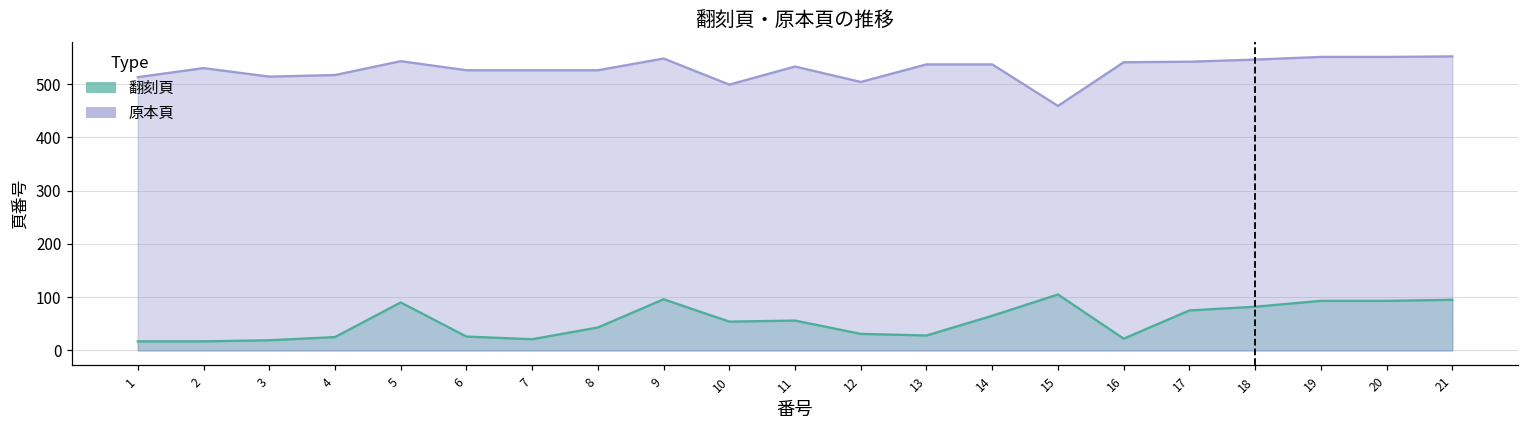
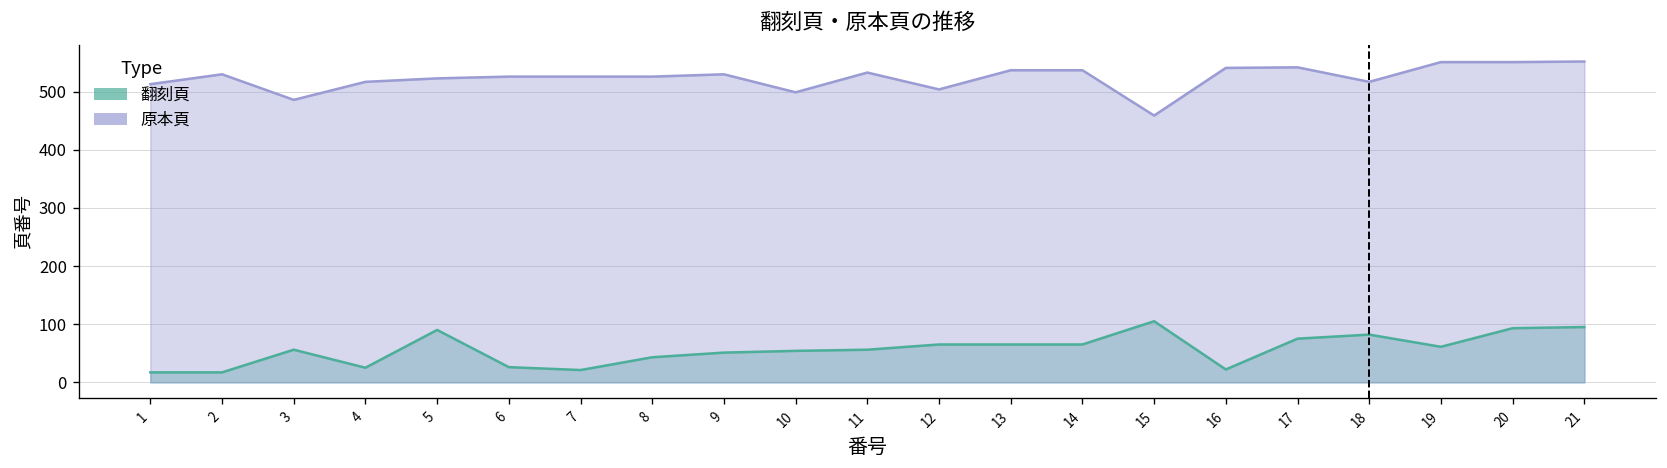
翻刻頁, 3: 20 -> 60
原本頁, 3: 510 -> 490
原本頁, 5: 540 -> 520
翻刻頁, 9: 100 -> 50
原本頁, 9: 550 -> 530
翻刻頁, 12: 30 -> 70
翻刻頁, 13: 30 -> 70
原本頁, 18: 550 -> 520
翻刻頁, 19: 90 -> 60
